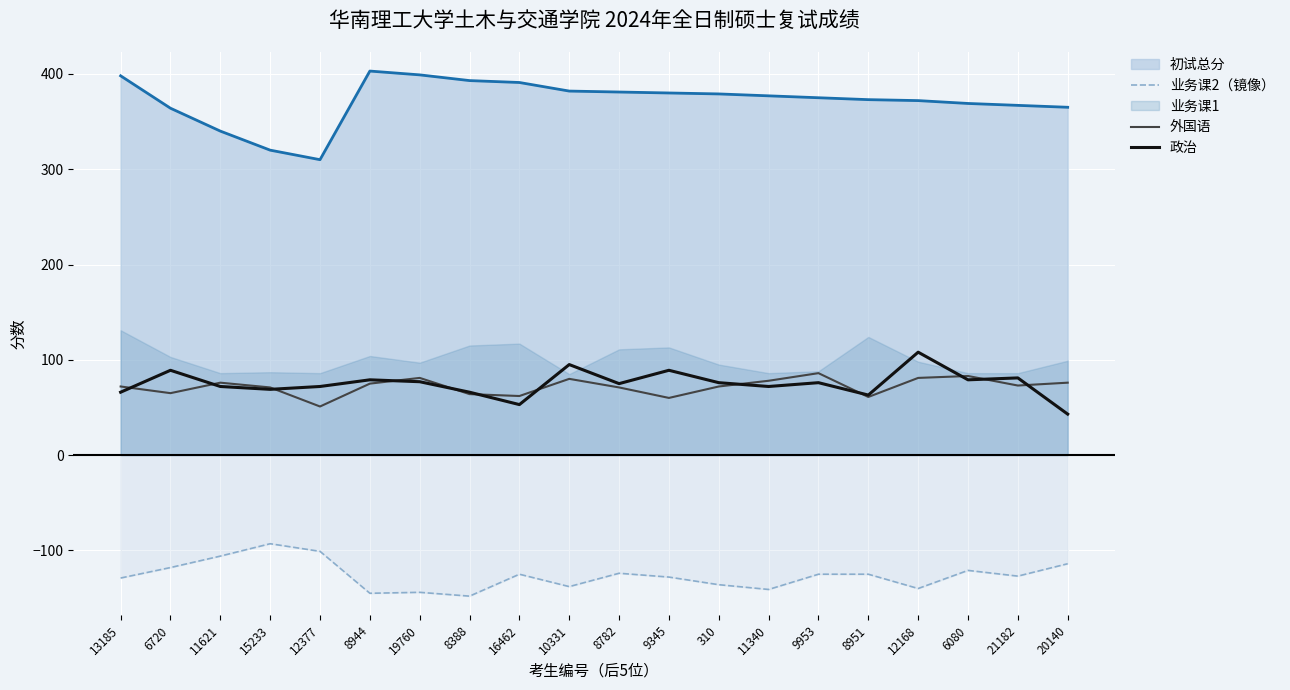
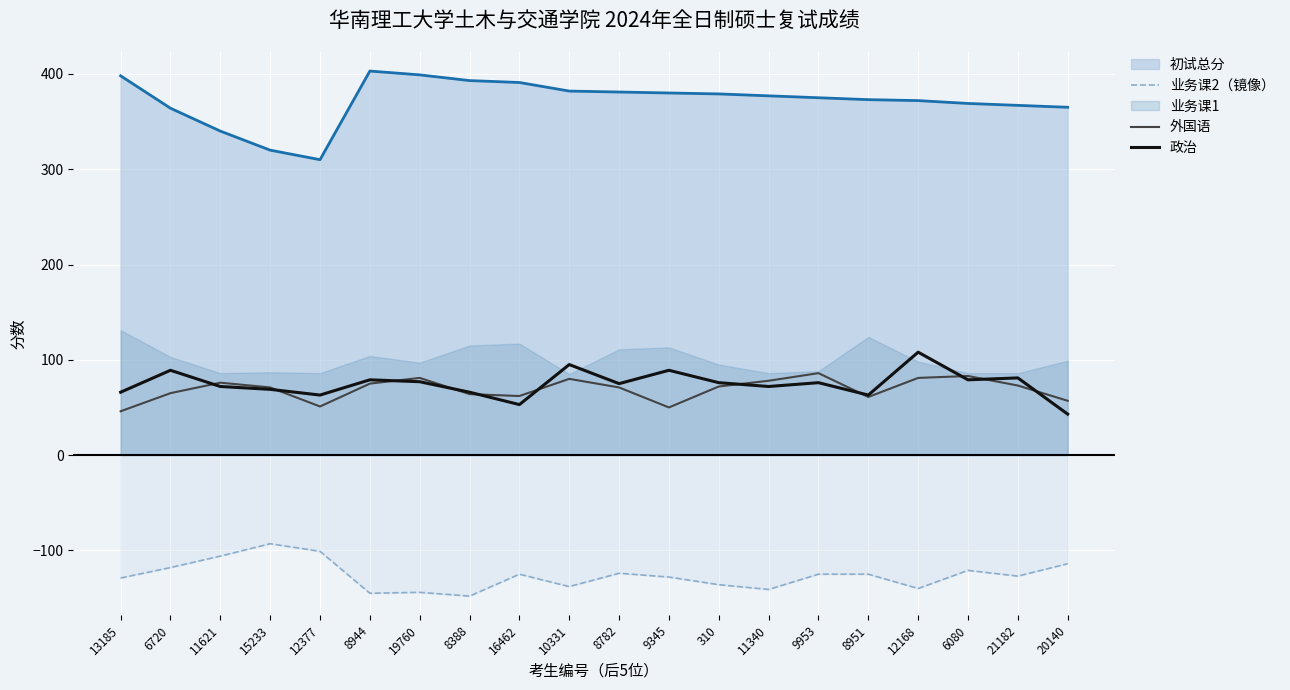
外国语, 13185: 70 -> 50
政治, 12377: 70 -> 60
外国语, 9345: 60 -> 50
外国语, 20140: 80 -> 60
